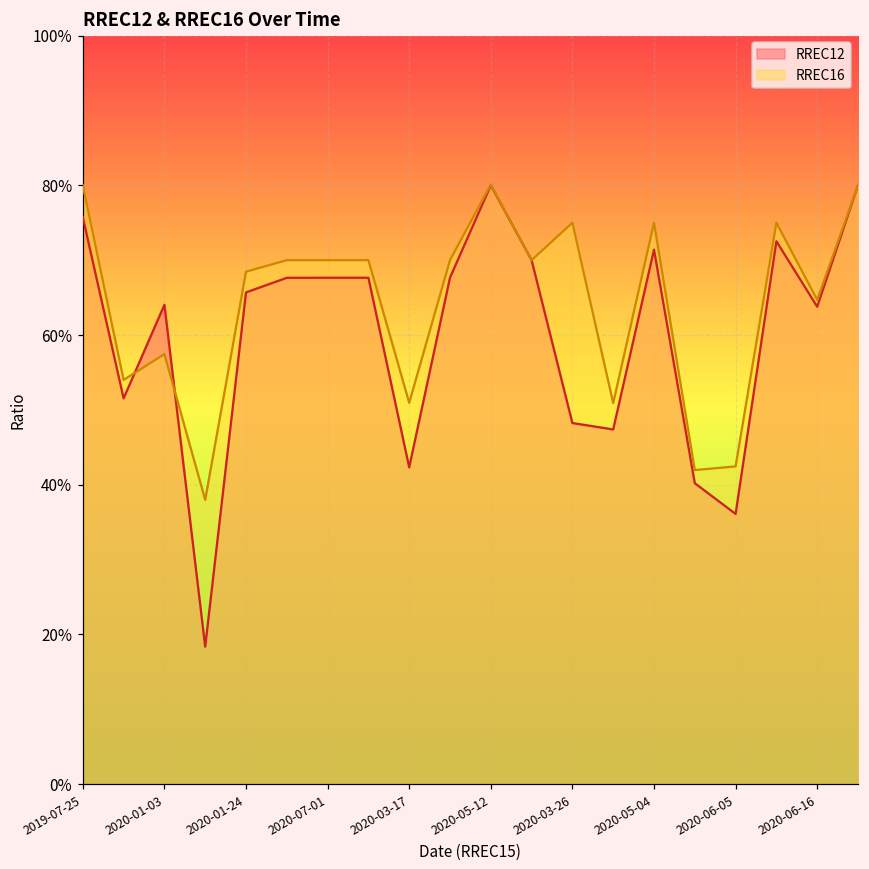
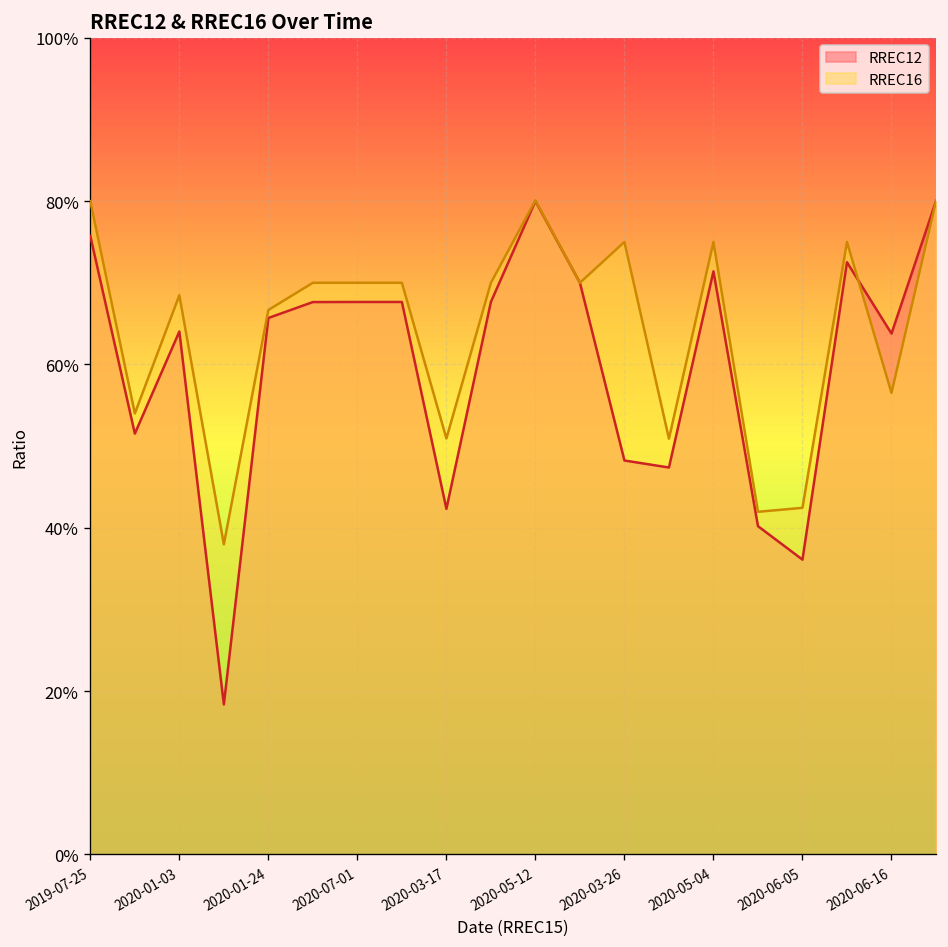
RREC16, 2020-01-03: 57% -> 68%
RREC16, 2020-01-24: 68% -> 67%
RREC16, 2020-06-16: 65% -> 57%
